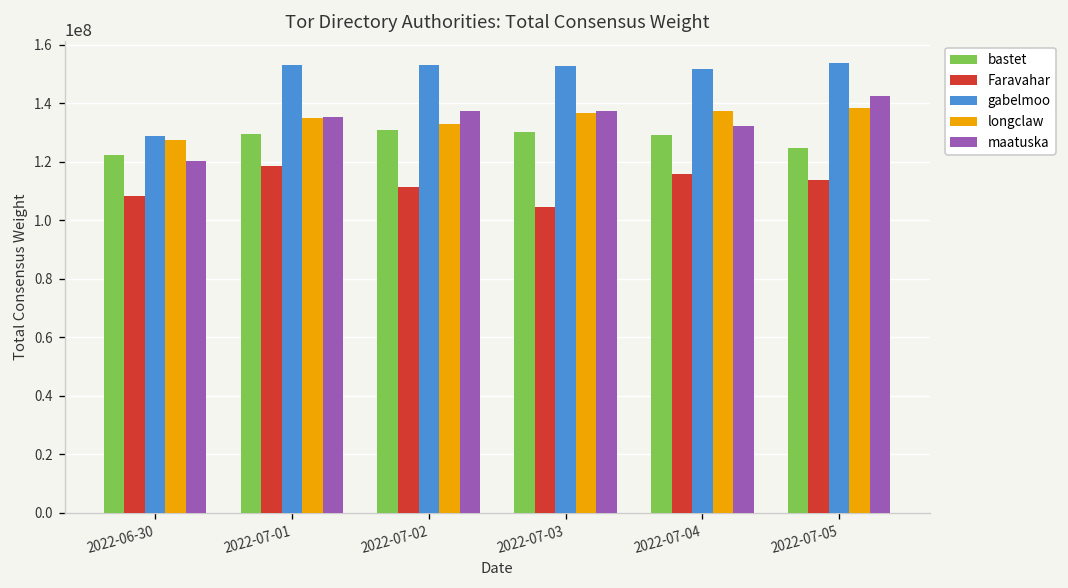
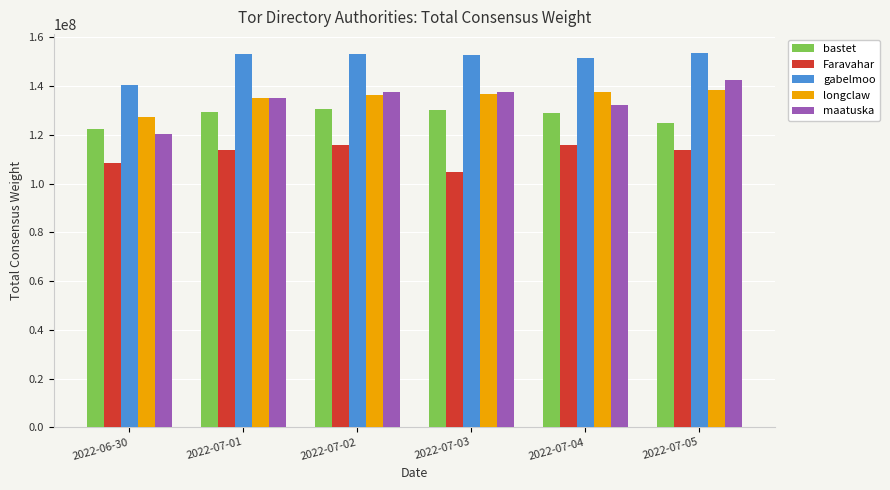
gabelmoo, 2022-06-30: 129000000 -> 140000000
Faravahar, 2022-07-01: 119000000 -> 114000000
Faravahar, 2022-07-02: 111000000 -> 116000000
longclaw, 2022-07-02: 133000000 -> 136000000
